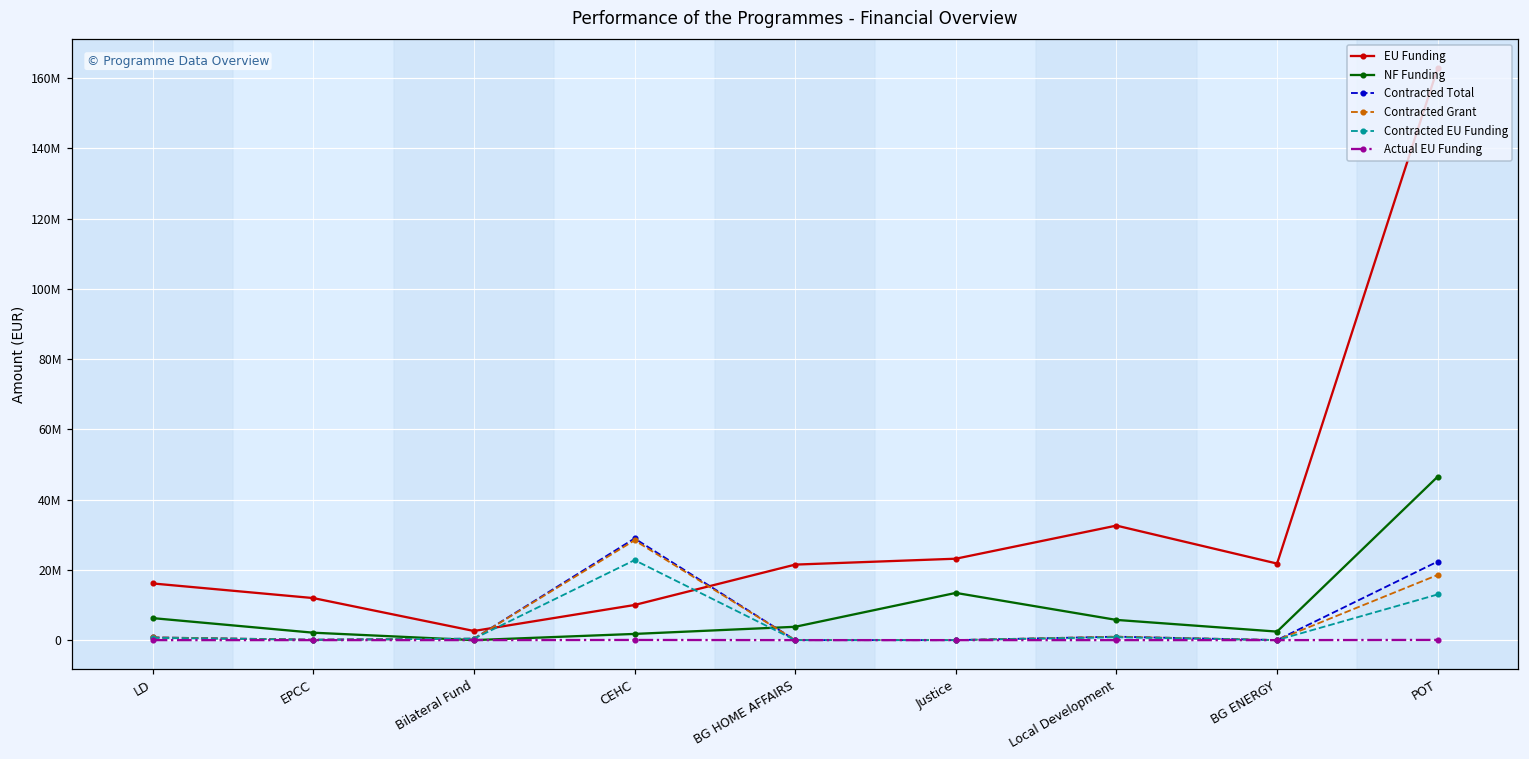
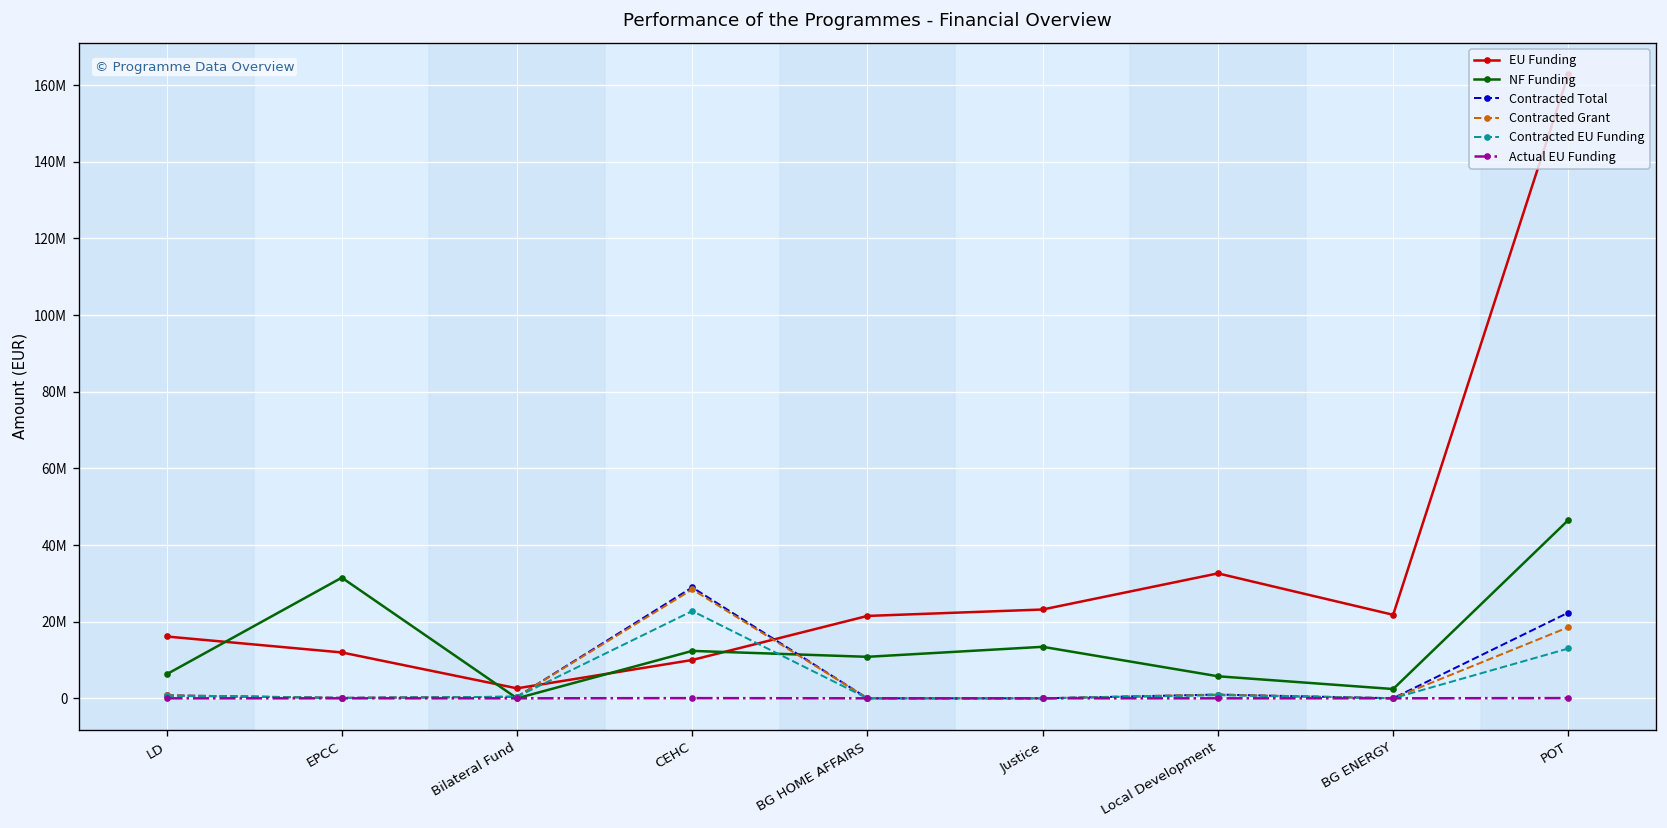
NF Funding, EPCC: 2000000 -> 31000000
NF Funding, CEHC: 2000000 -> 12000000
NF Funding, BG HOME AFFAIRS: 4000000 -> 11000000
